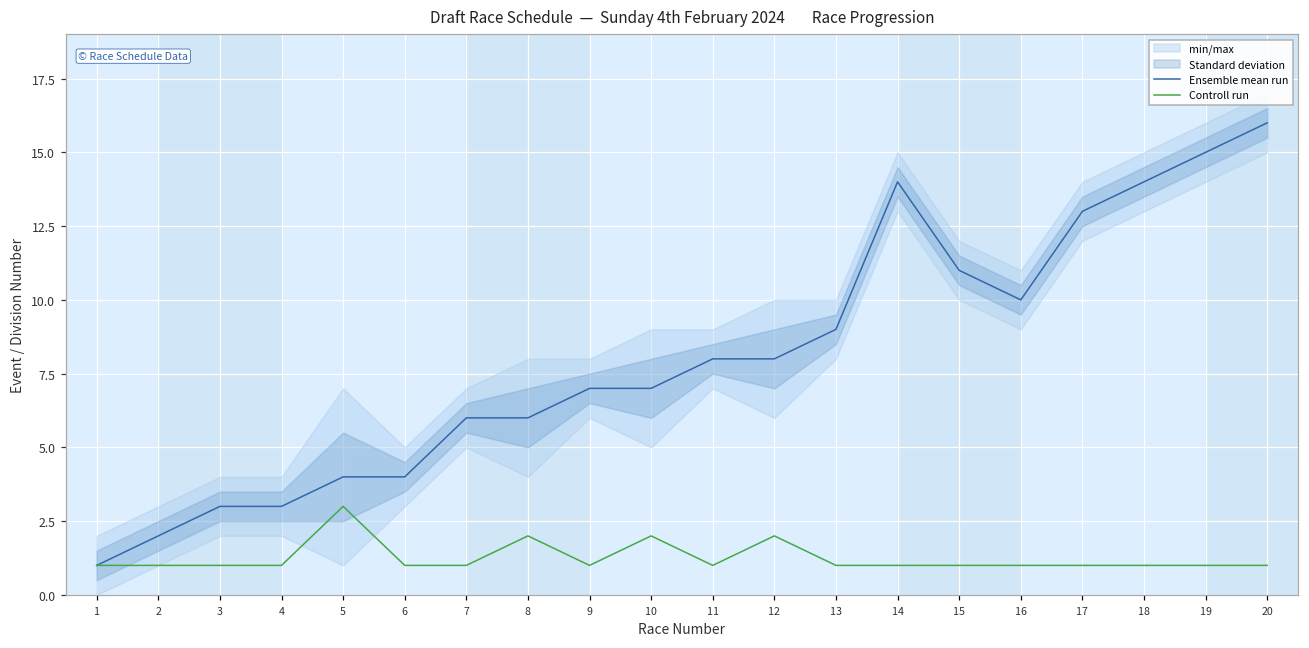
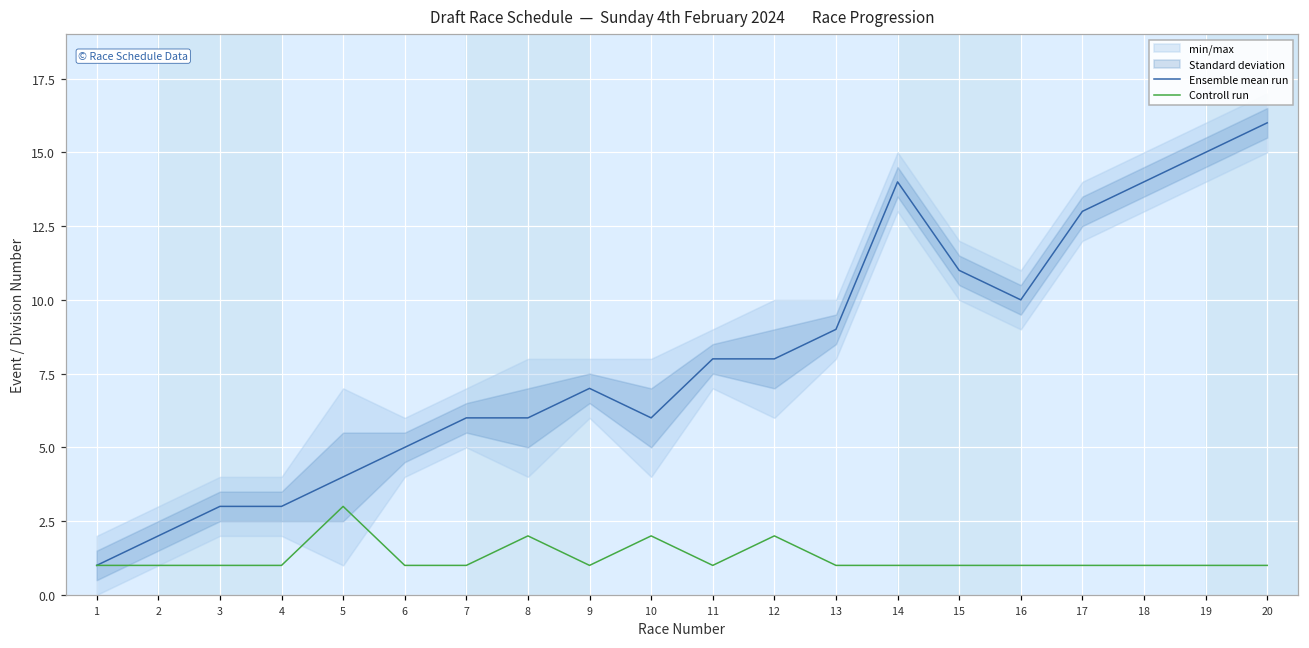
Ensemble mean run, 6: 4 -> 5
Ensemble mean run, 10: 7 -> 6
